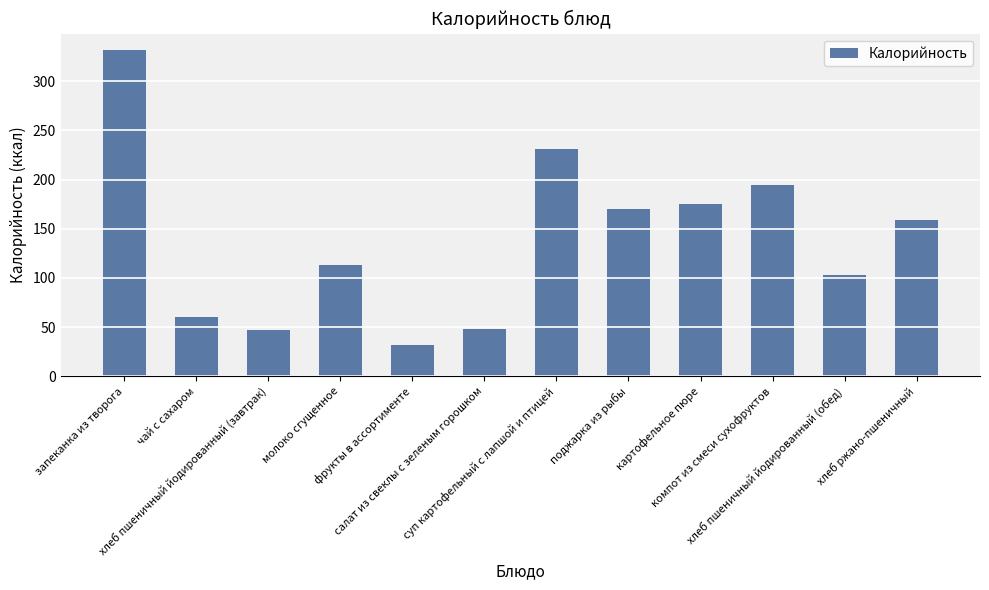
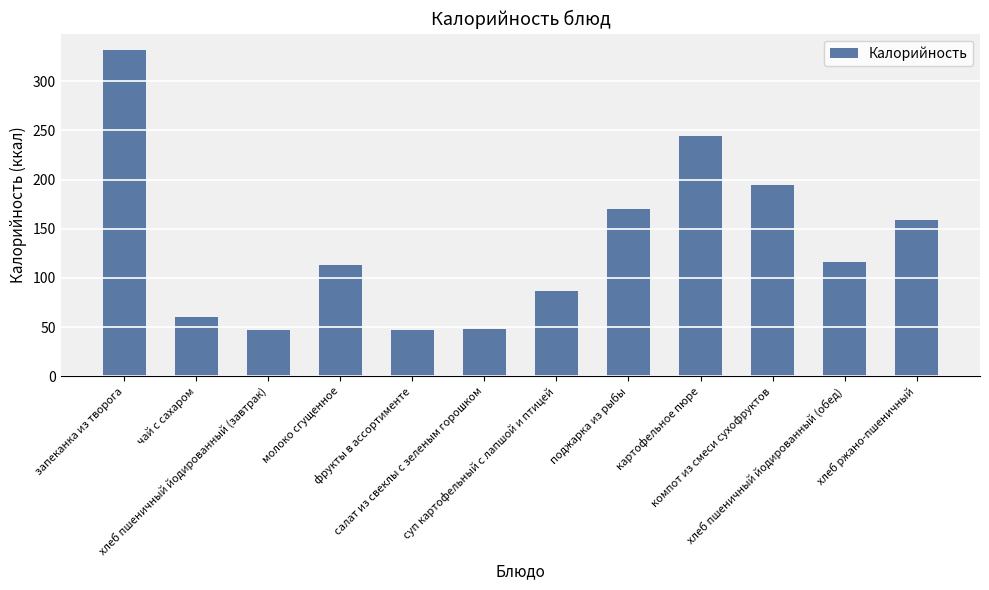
фрукты в ассортименте: 30 -> 50
суп картофельный с лапшой и птицей: 230 -> 90
картофельное пюре: 170 -> 240
хлеб пшеничный йодированный (обед): 100 -> 120
